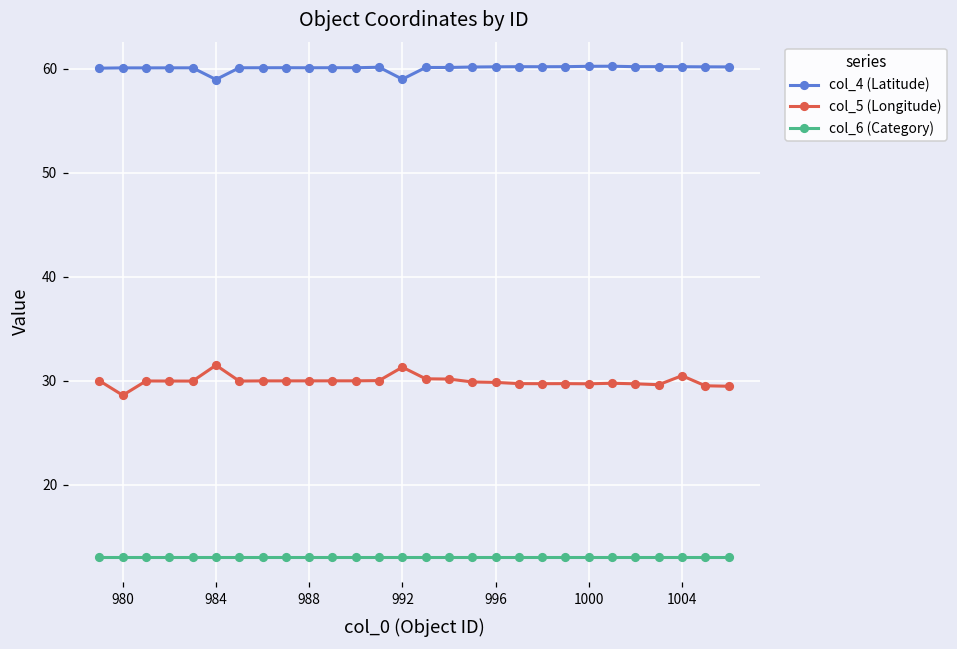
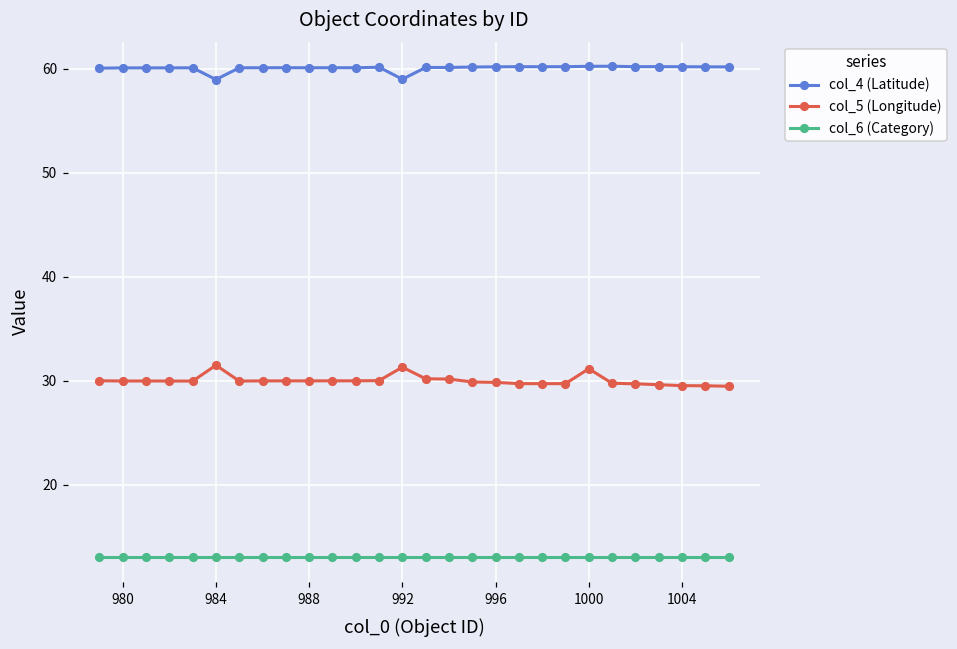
col_5 (Longitude), 980: 29 -> 30
col_5 (Longitude), 1000: 30 -> 31
col_5 (Longitude), 1004: 30.5 -> 29.5
